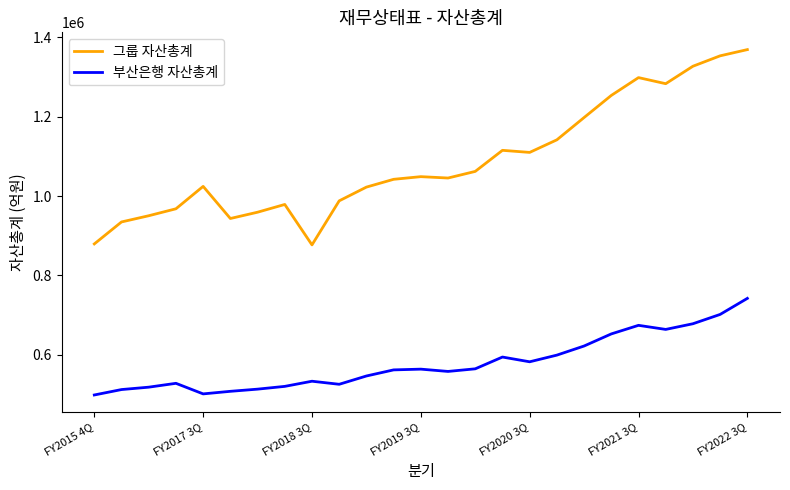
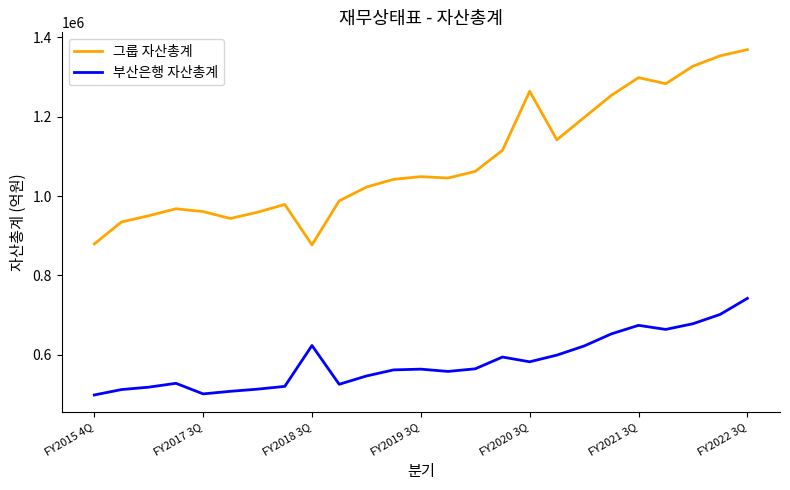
그룹 자산총계, FY2017 3Q: 1020000 -> 960000
부산은행 자산총계, FY2018 3Q: 530000 -> 620000
그룹 자산총계, FY2020 3Q: 1110000 -> 1260000
